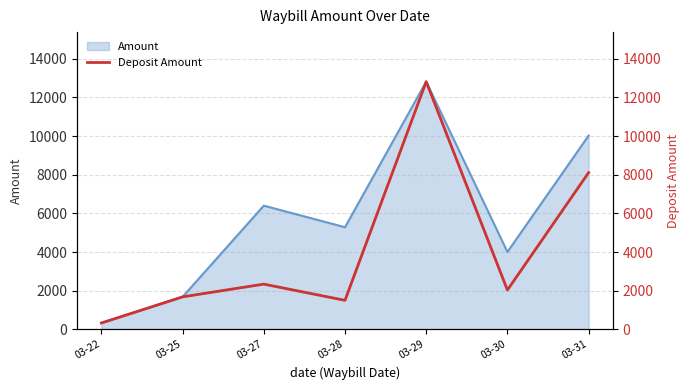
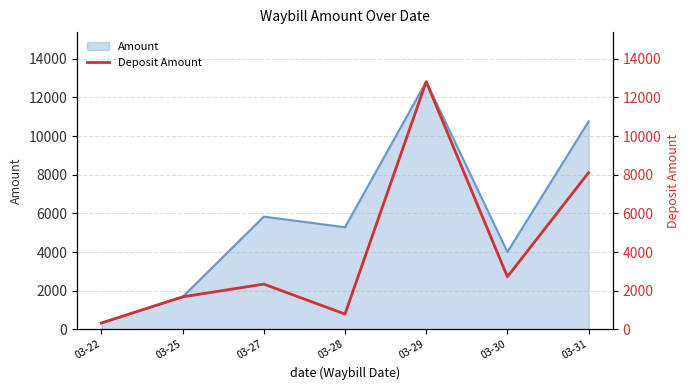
Amount, 03-27: 6400 -> 5800
Amount, 03-31: 10000 -> 10800
Deposit Amount, 03-28: 1500 -> 800
Deposit Amount, 03-30: 2000 -> 2700
